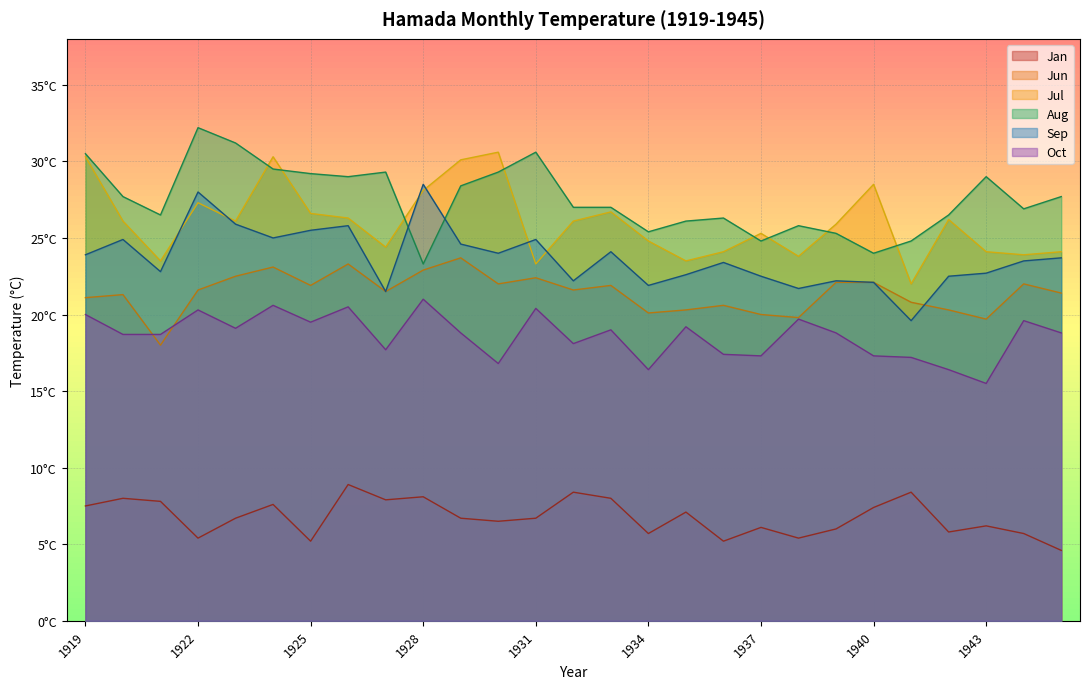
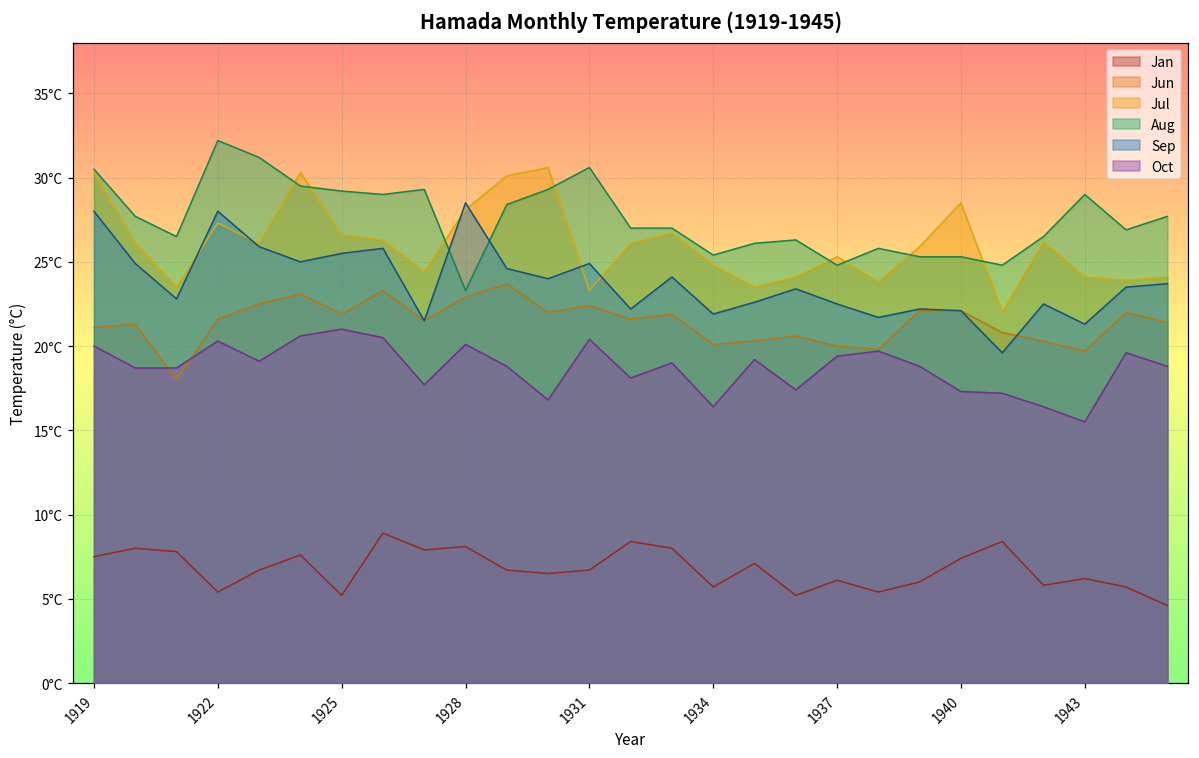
Sep, 1919: 23.9°C -> 28.0°C
Oct, 1925: 19.5°C -> 21.0°C
Oct, 1928: 21.0°C -> 20.1°C
Oct, 1937: 17.3°C -> 19.4°C
Aug, 1940: 24.0°C -> 25.3°C
Sep, 1943: 22.7°C -> 21.3°C
